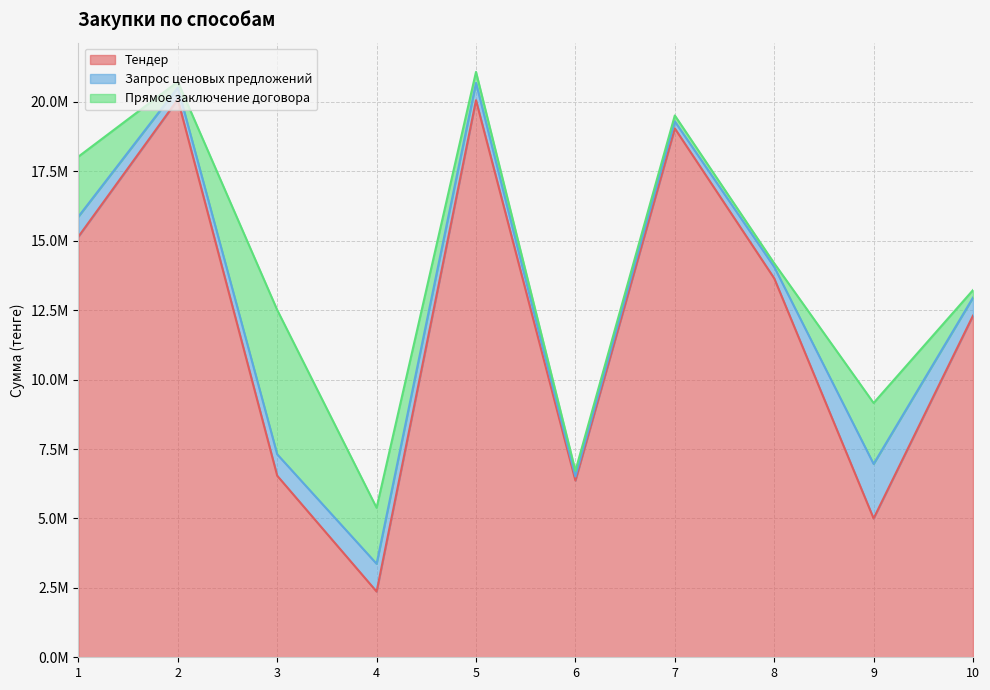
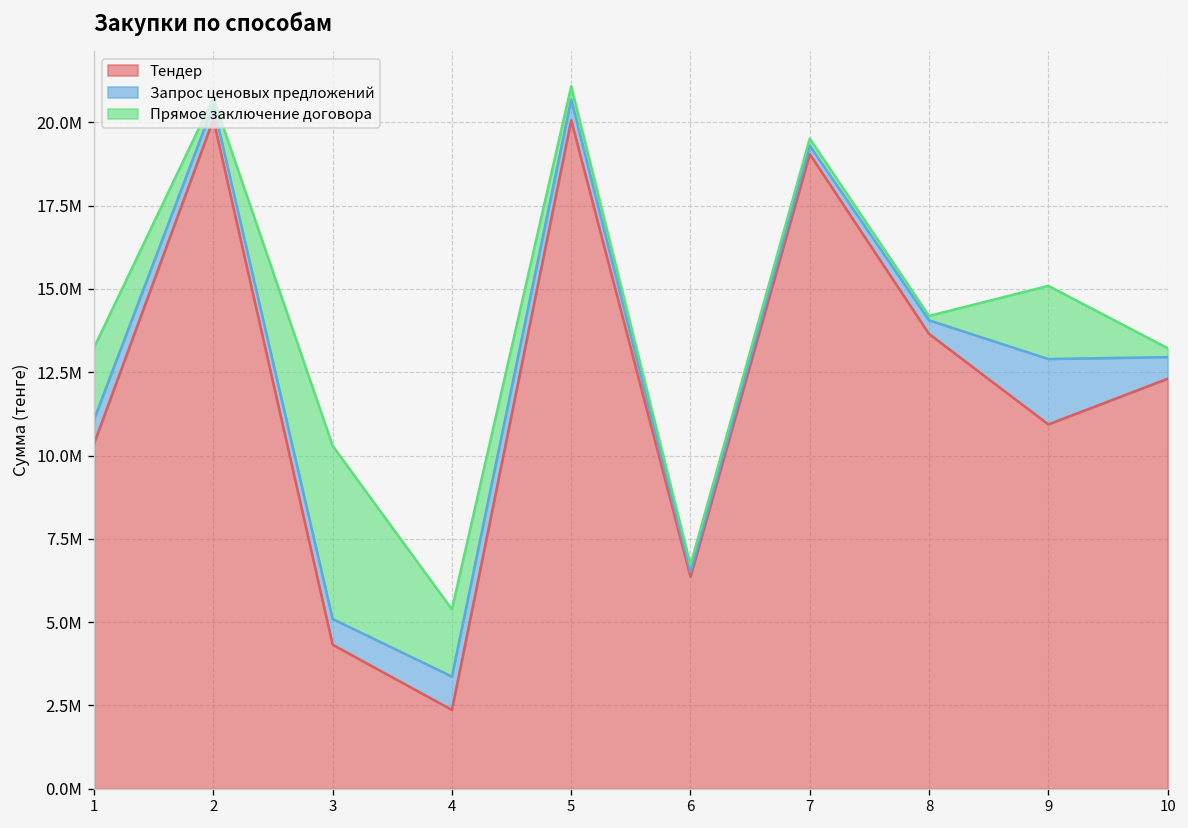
Тендер, 1: 15100000 -> 10400000
Тендер, 3: 6500000 -> 4300000
Тендер, 9: 5000000 -> 10900000
